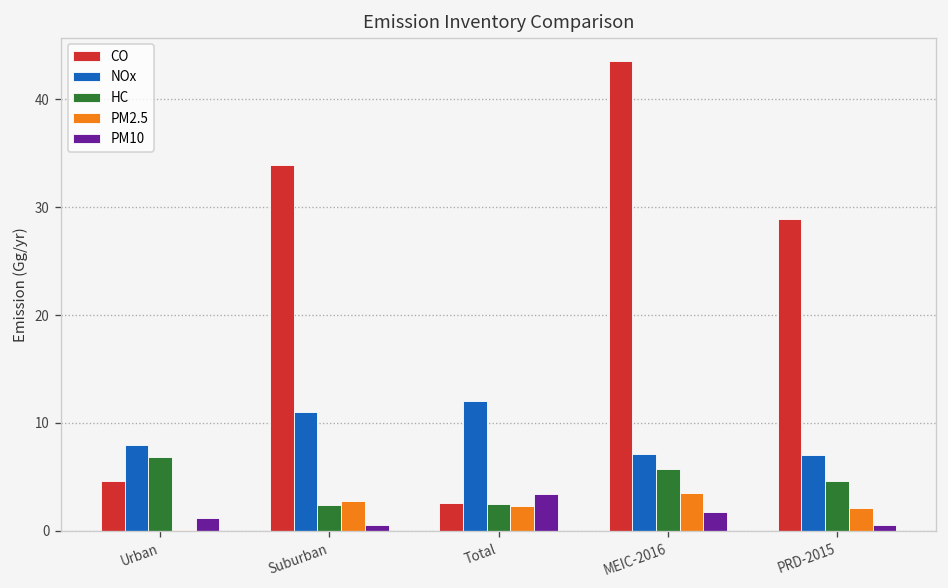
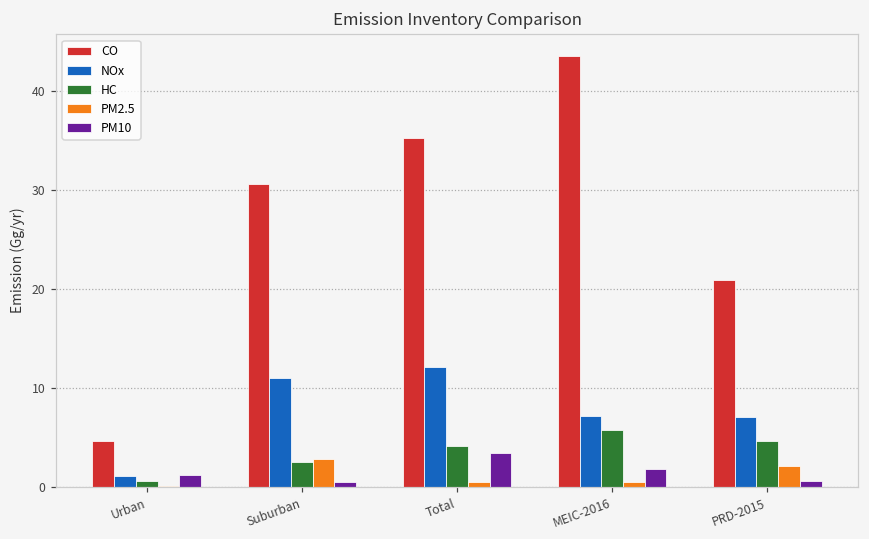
NOx, Urban: 8 -> 1
HC, Urban: 7 -> 1
CO, Suburban: 34 -> 31
CO, Total: 3 -> 35
HC, Total: 3 -> 4
PM2.5, Total: 2 -> 0
PM2.5, MEIC-2016: 4 -> 0
CO, PRD-2015: 29 -> 21
